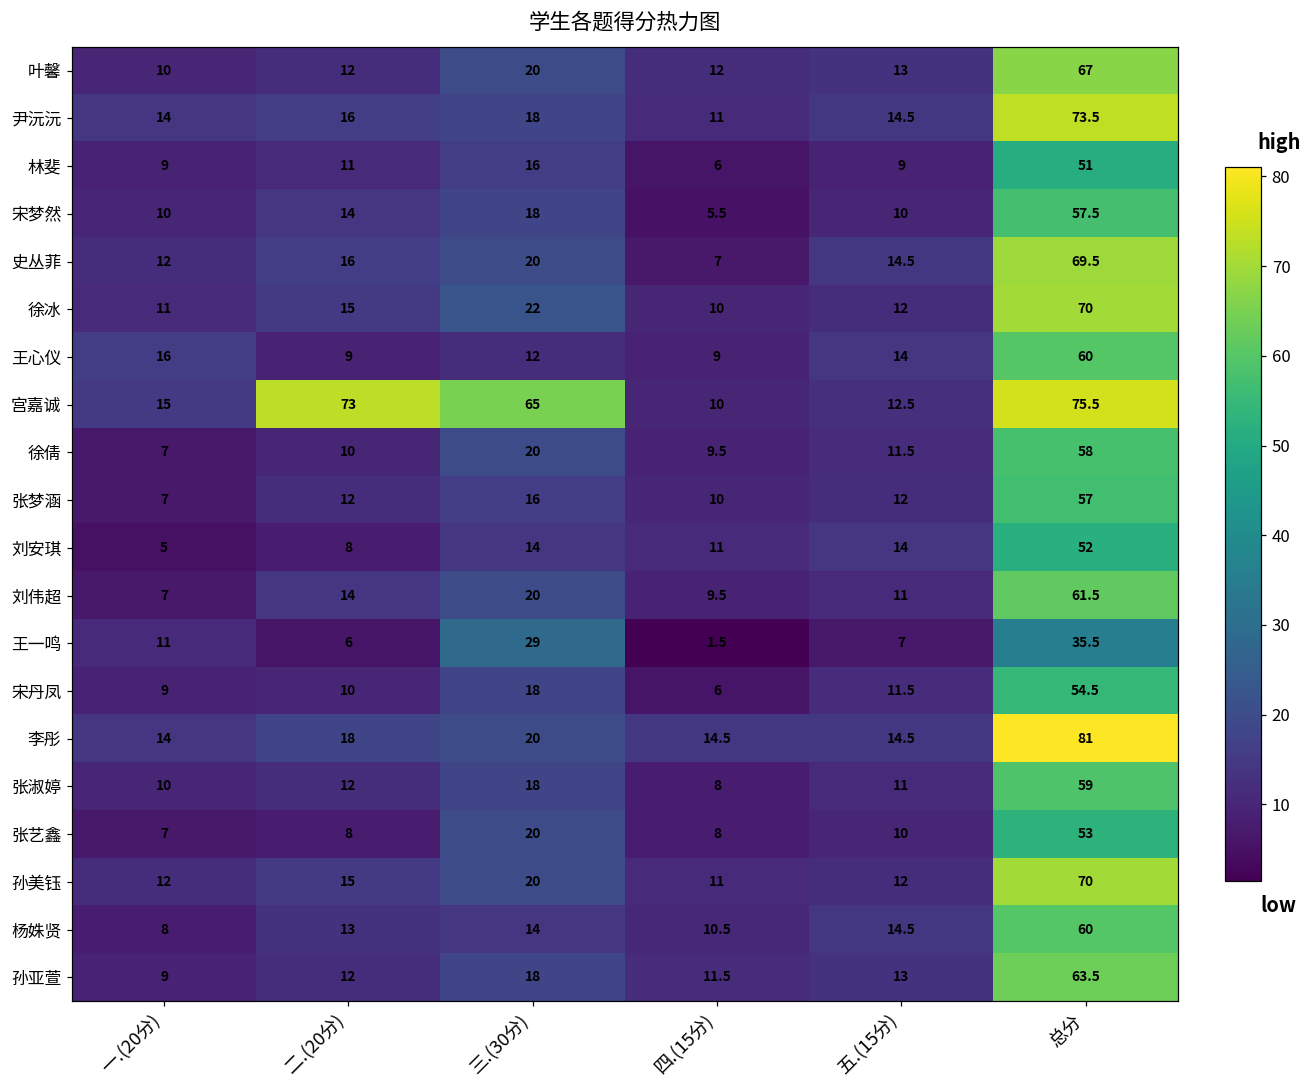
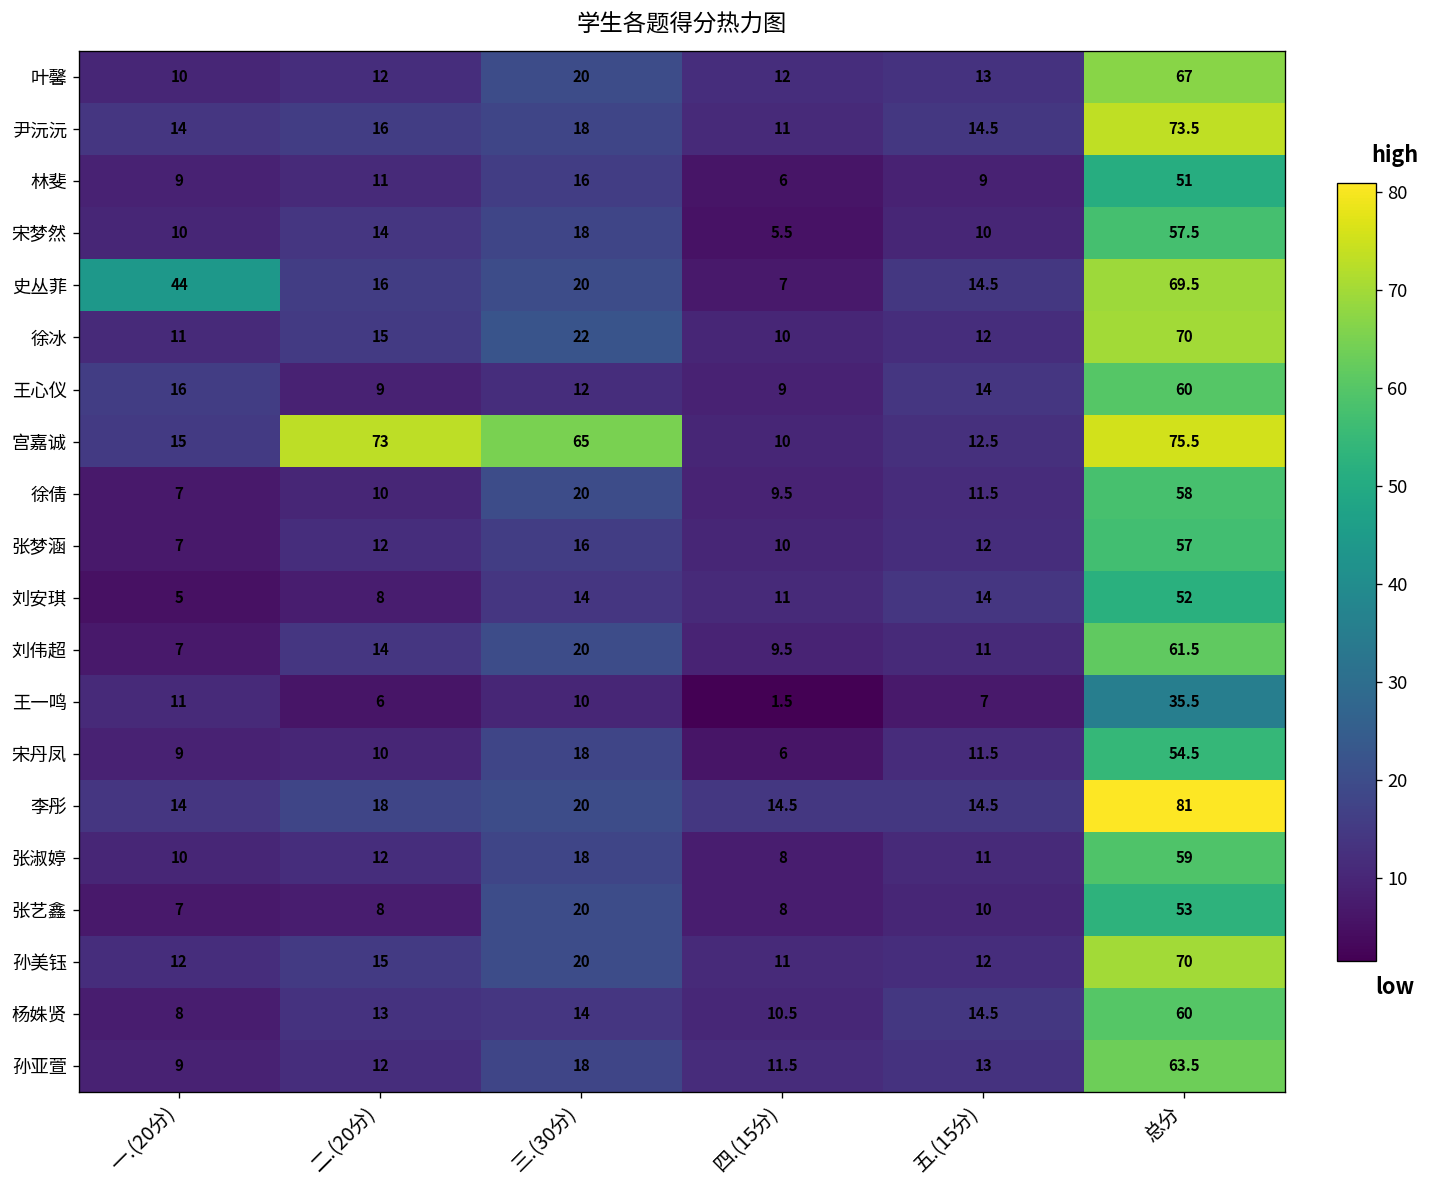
史丛菲, 一.(20分): 12 -> 44
王一鸣, 三.(30分): 29 -> 10
